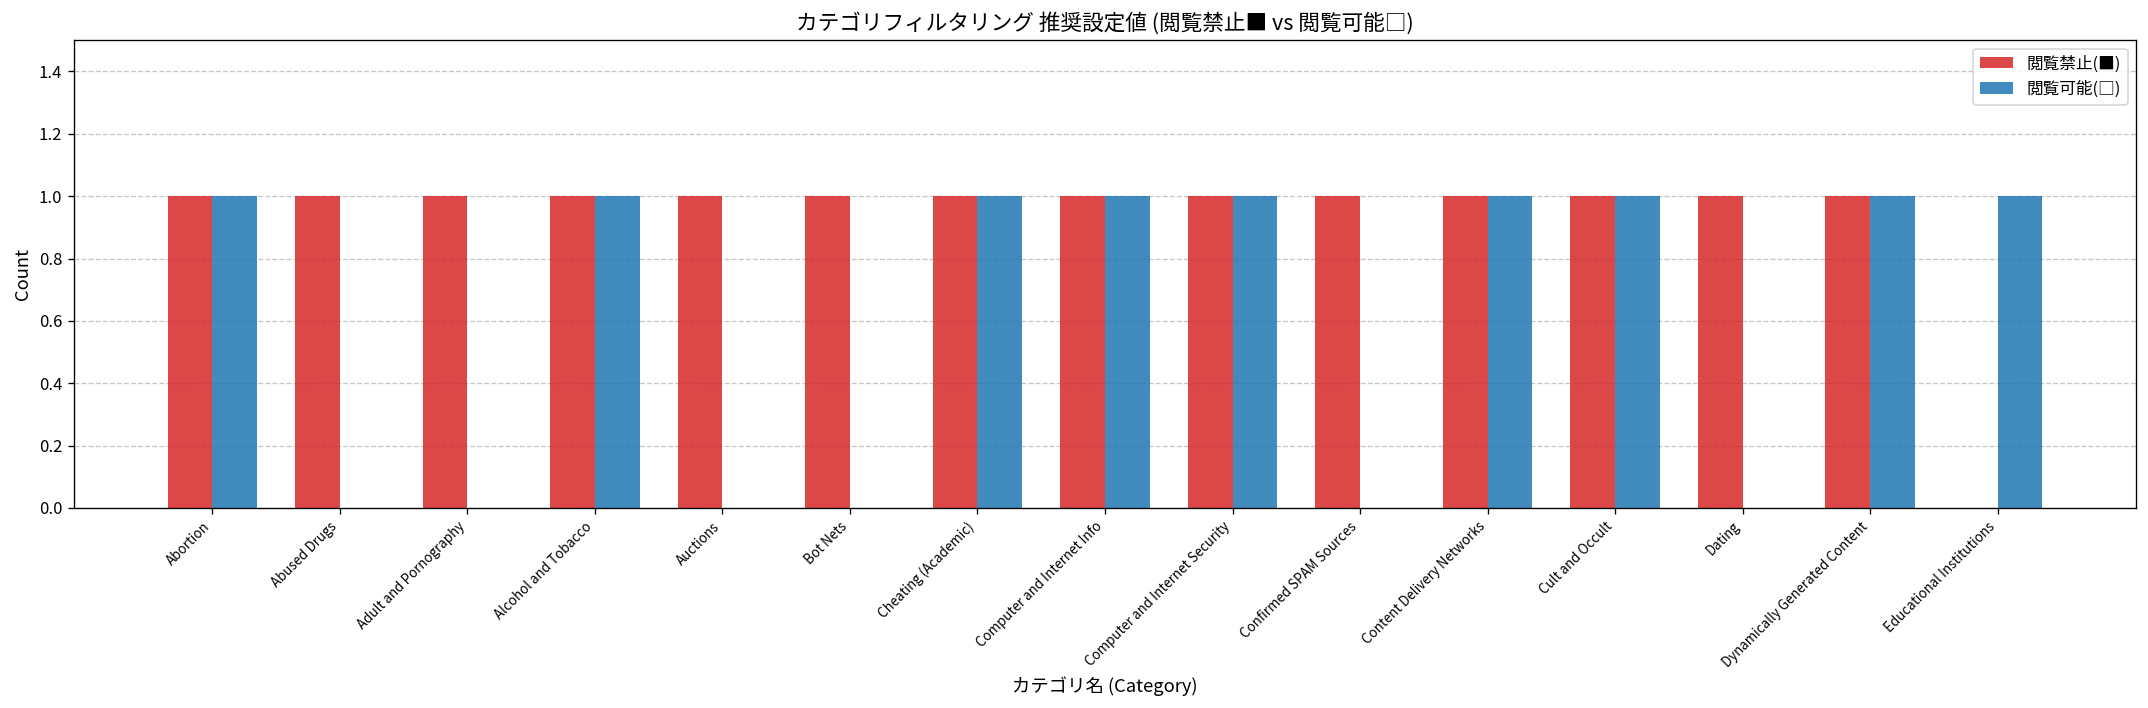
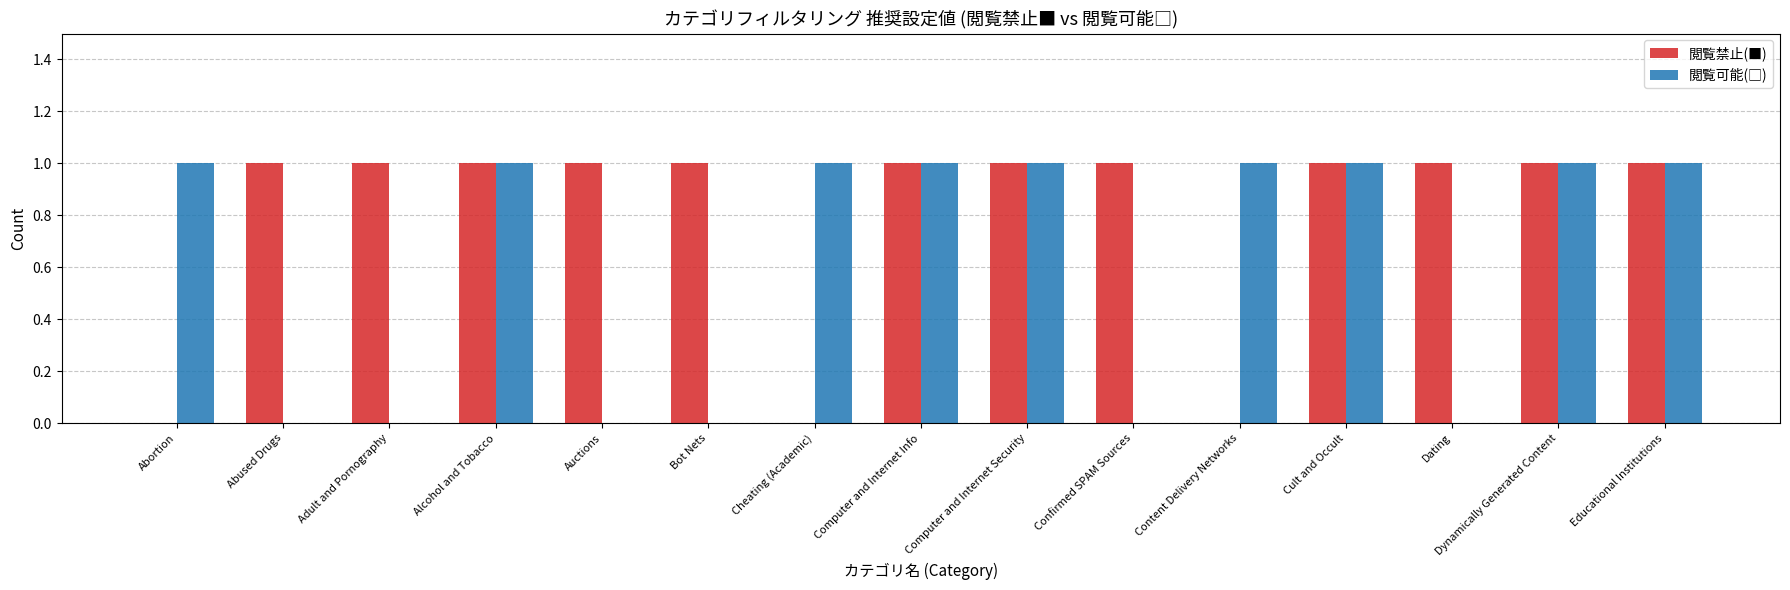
閲覧禁止(■), Abortion: 1 -> 0
閲覧禁止(■), Cheating (Academic): 1 -> 0
閲覧禁止(■), Content Delivery Networks: 1 -> 0
閲覧禁止(■), Educational Institutions: 0 -> 1
